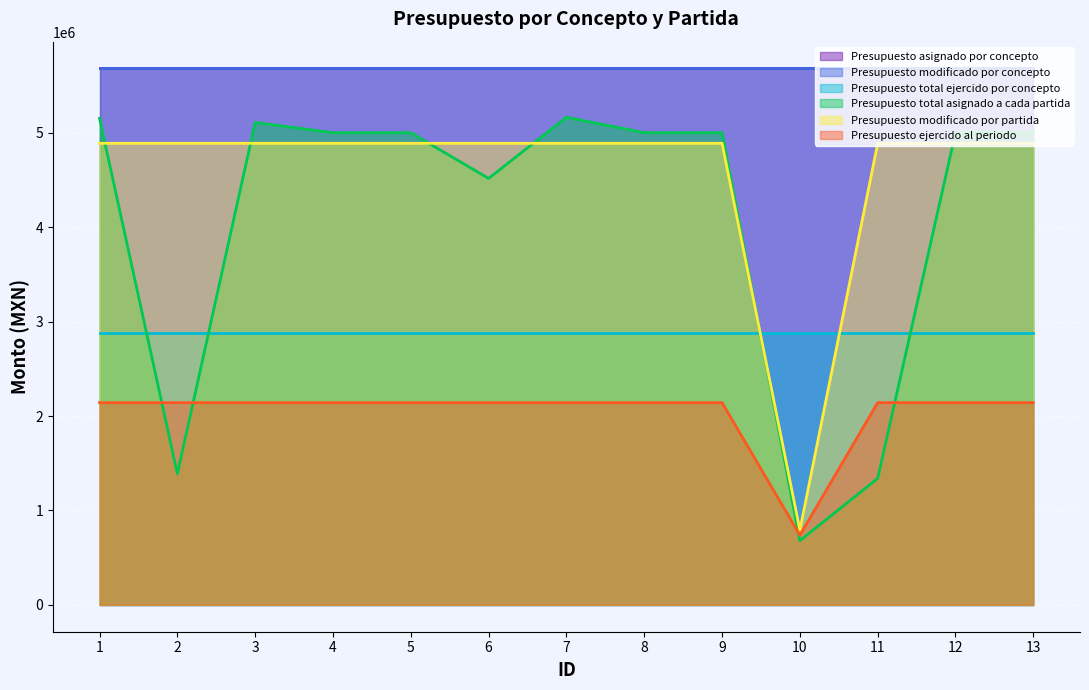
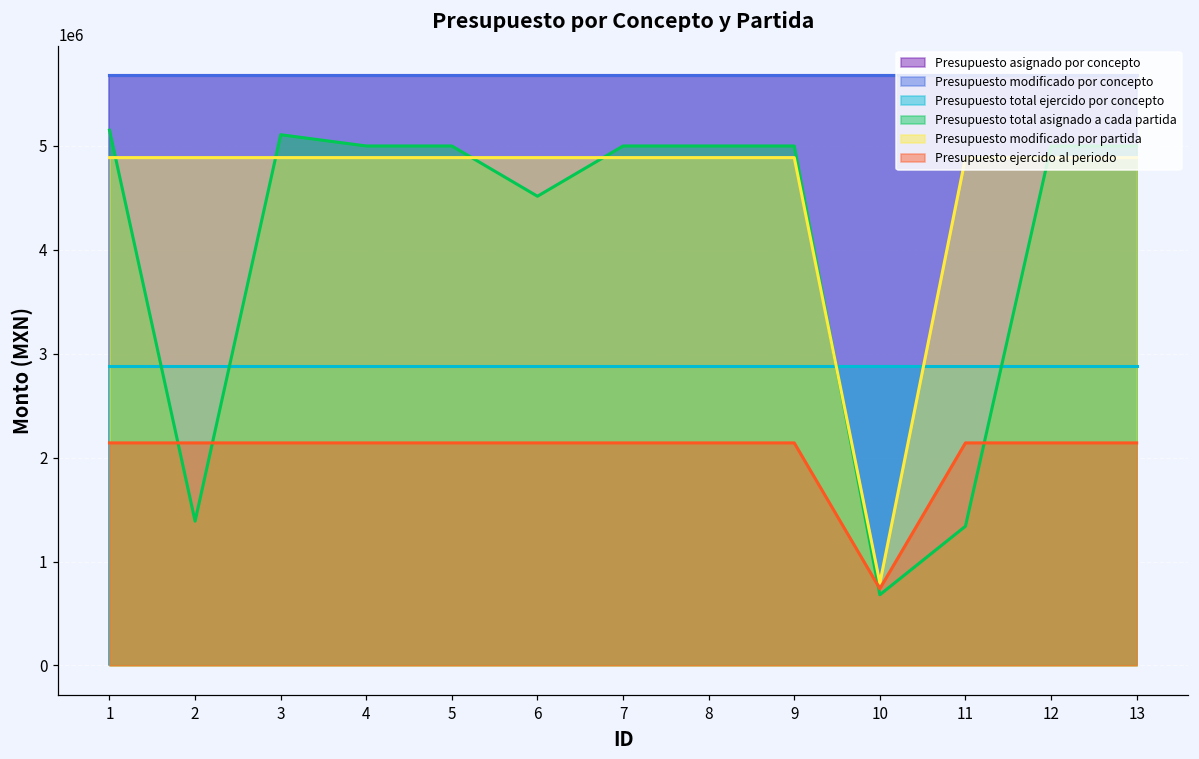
Presupuesto total asignado a cada partida, 7: 5200000 -> 5000000
